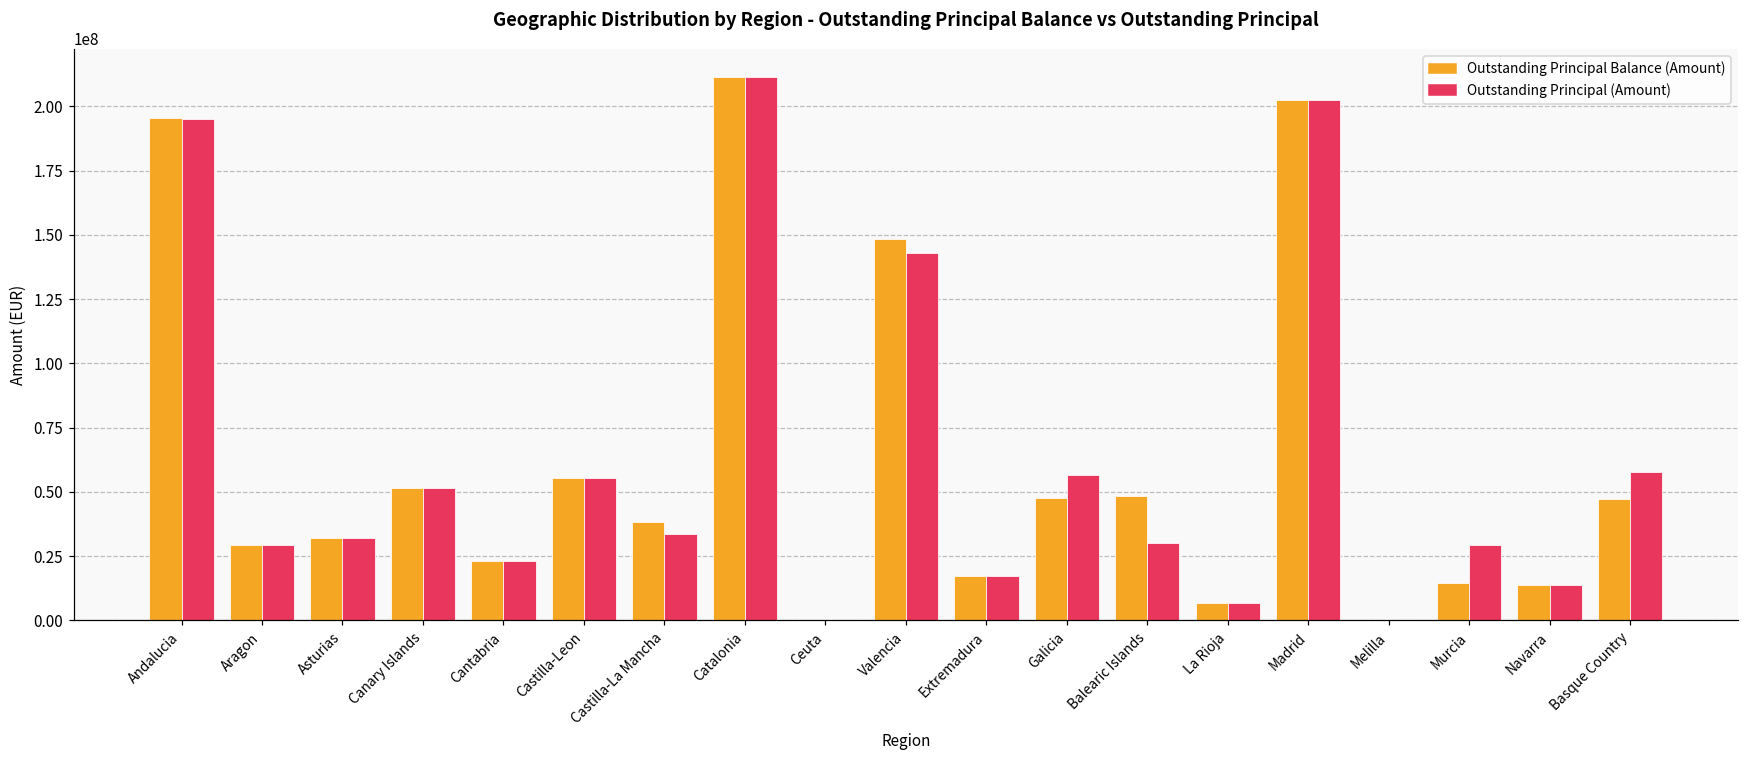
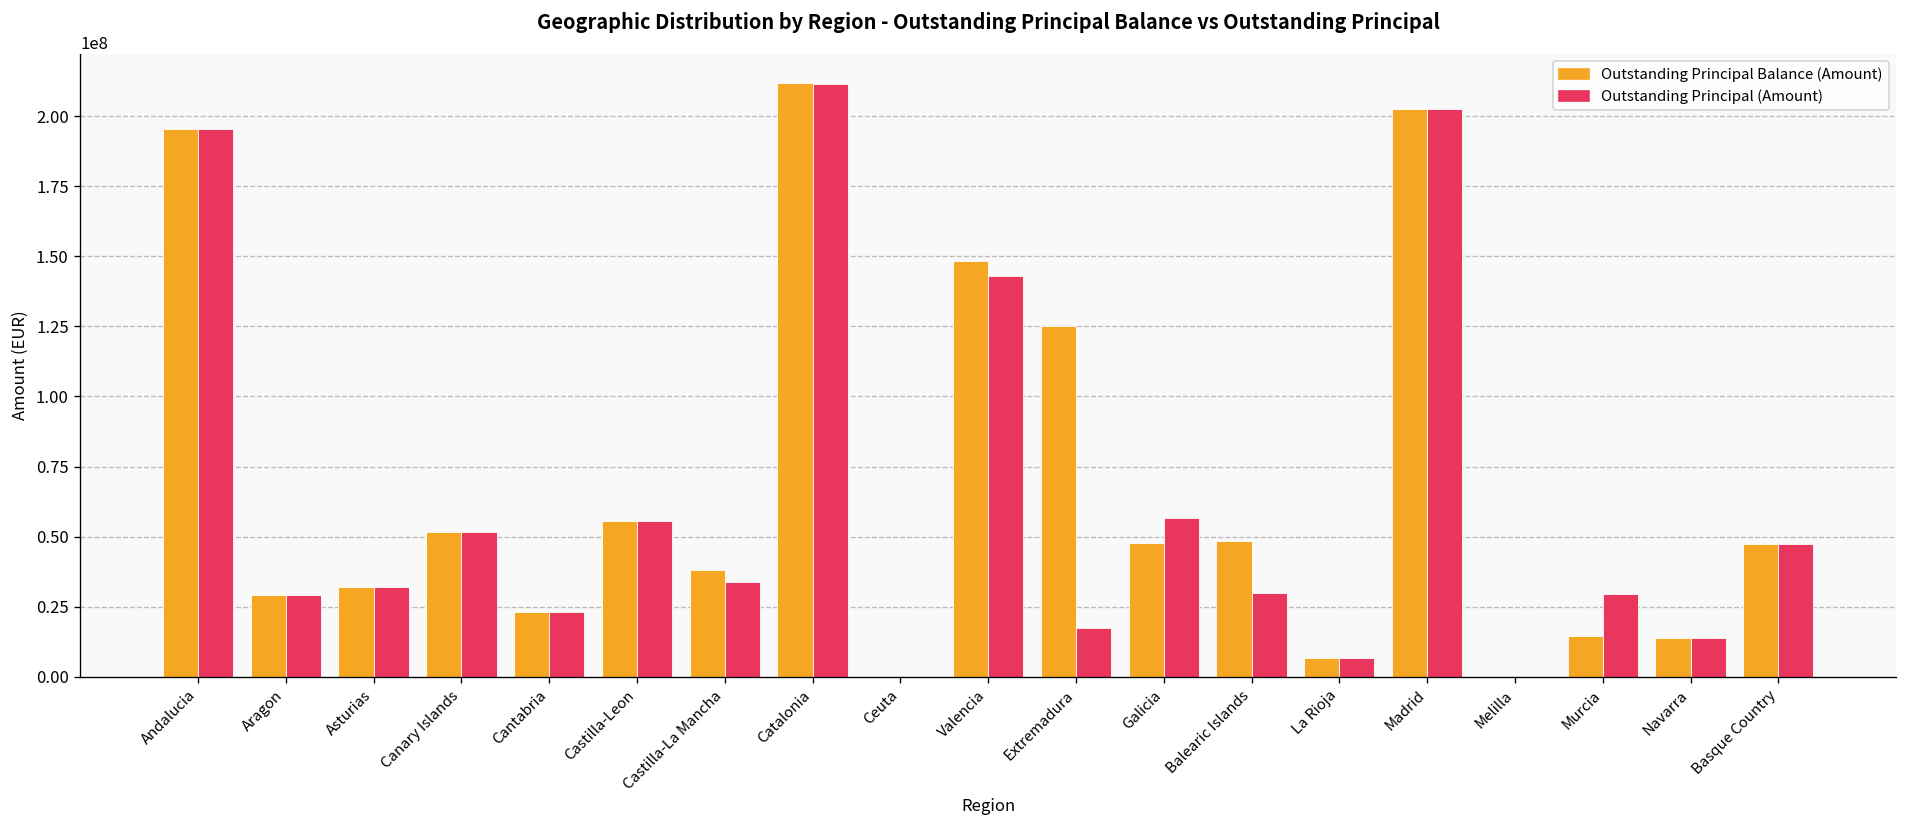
Outstanding Principal Balance (Amount), Extremadura: 17000000 -> 125000000
Outstanding Principal (Amount), Basque Country: 58000000 -> 47000000
